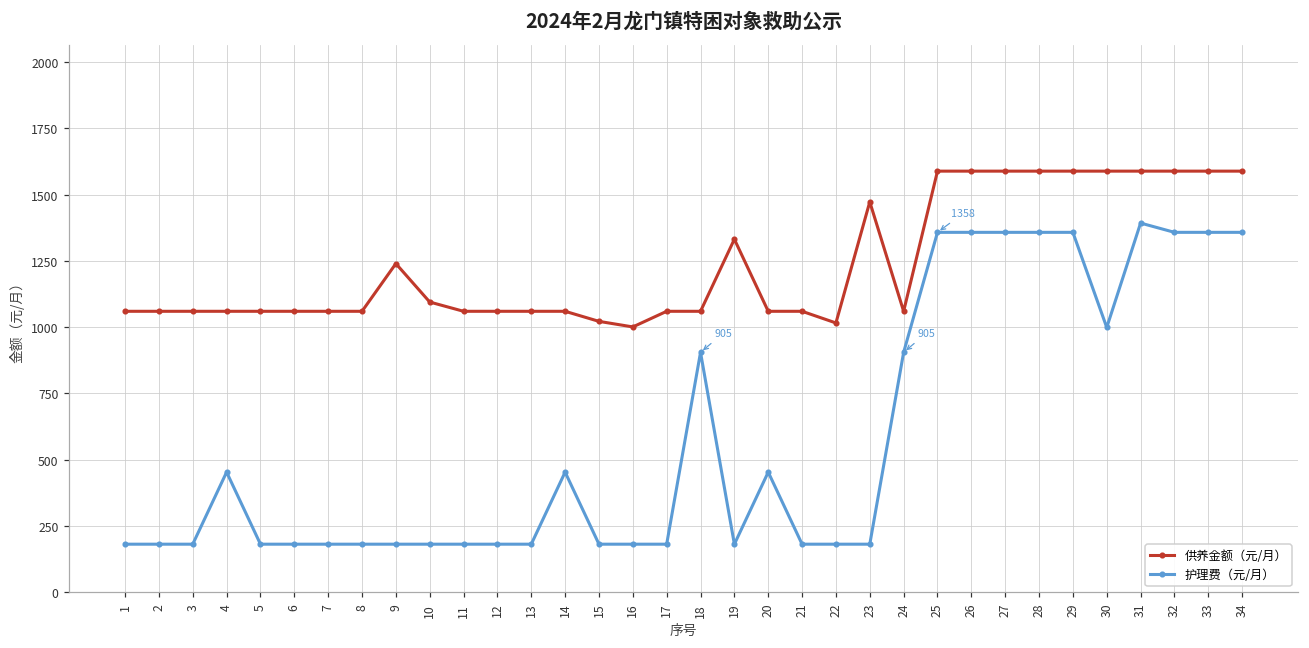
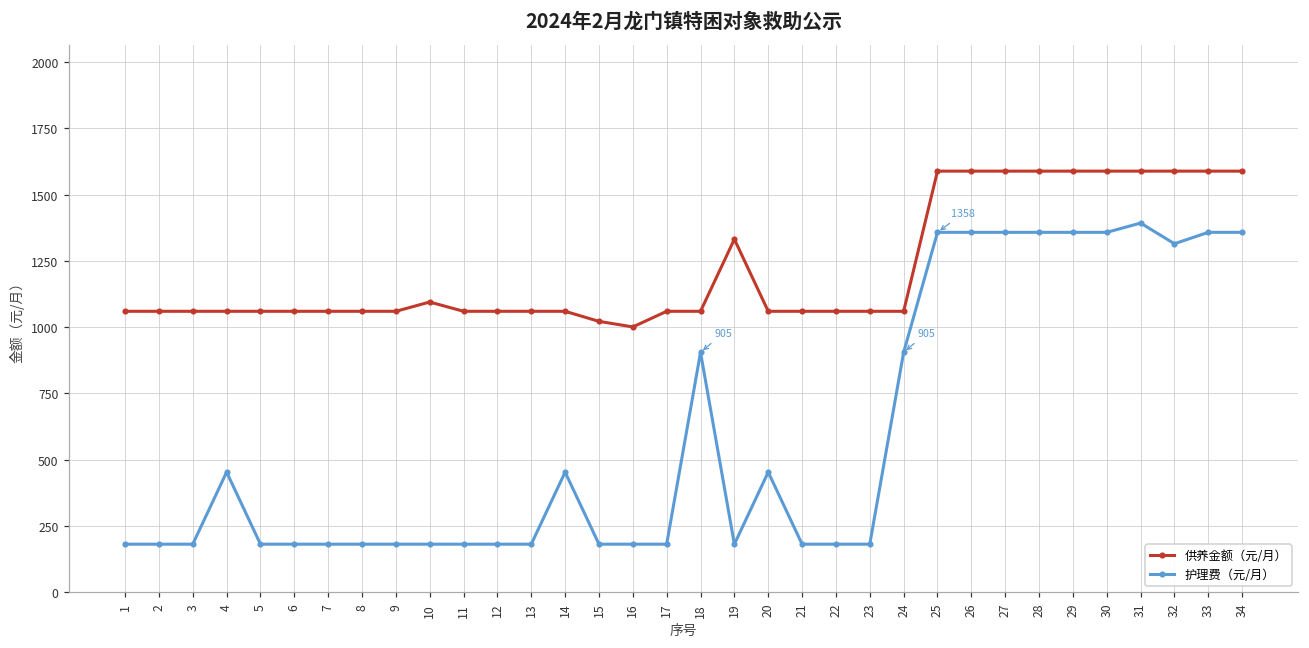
供养金额（元/月）, 9: 1240 -> 1060
供养金额（元/月）, 22: 1020 -> 1060
供养金额（元/月）, 23: 1470 -> 1060
护理费（元/月）, 30: 1000 -> 1360
护理费（元/月）, 32: 1360 -> 1320
